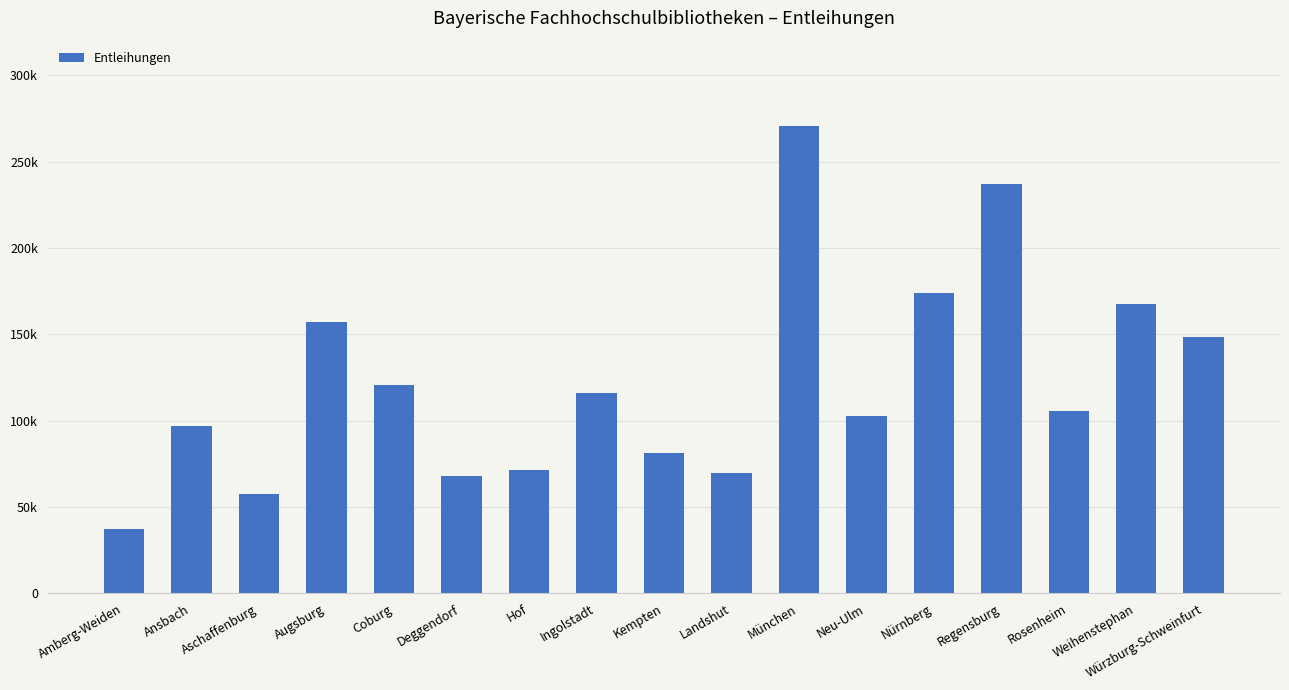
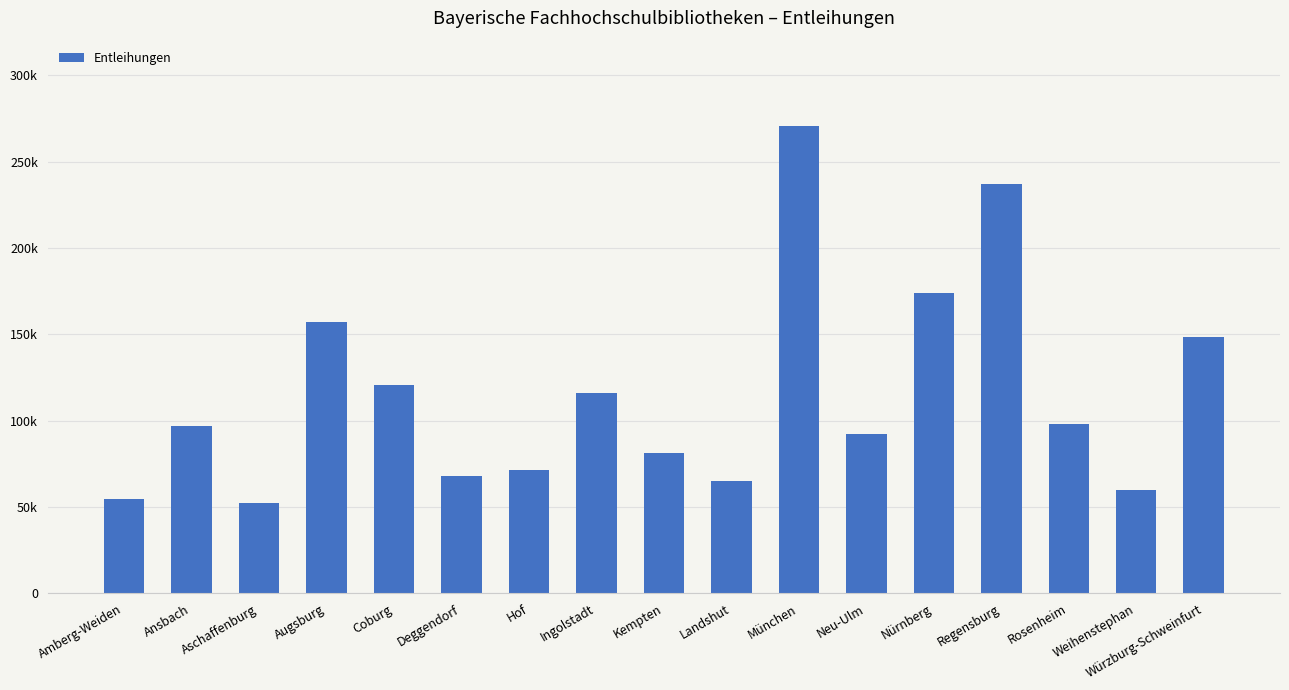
Amberg-Weiden: 37000 -> 55000
Aschaffenburg: 58000 -> 52000
Landshut: 70000 -> 65000
Neu-Ulm: 103000 -> 93000
Rosenheim: 106000 -> 98000
Weihenstephan: 167000 -> 60000
